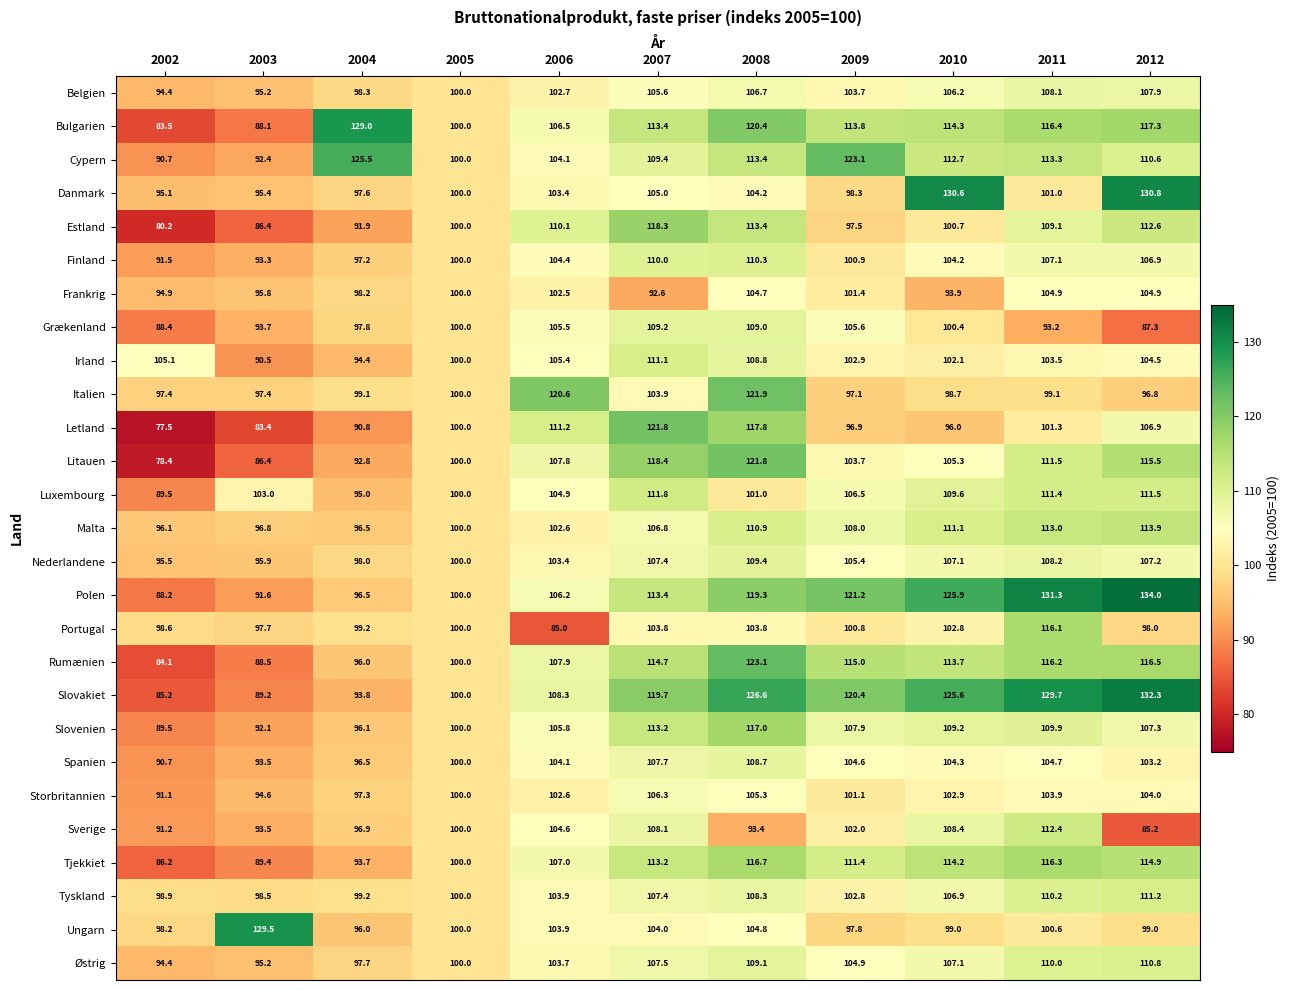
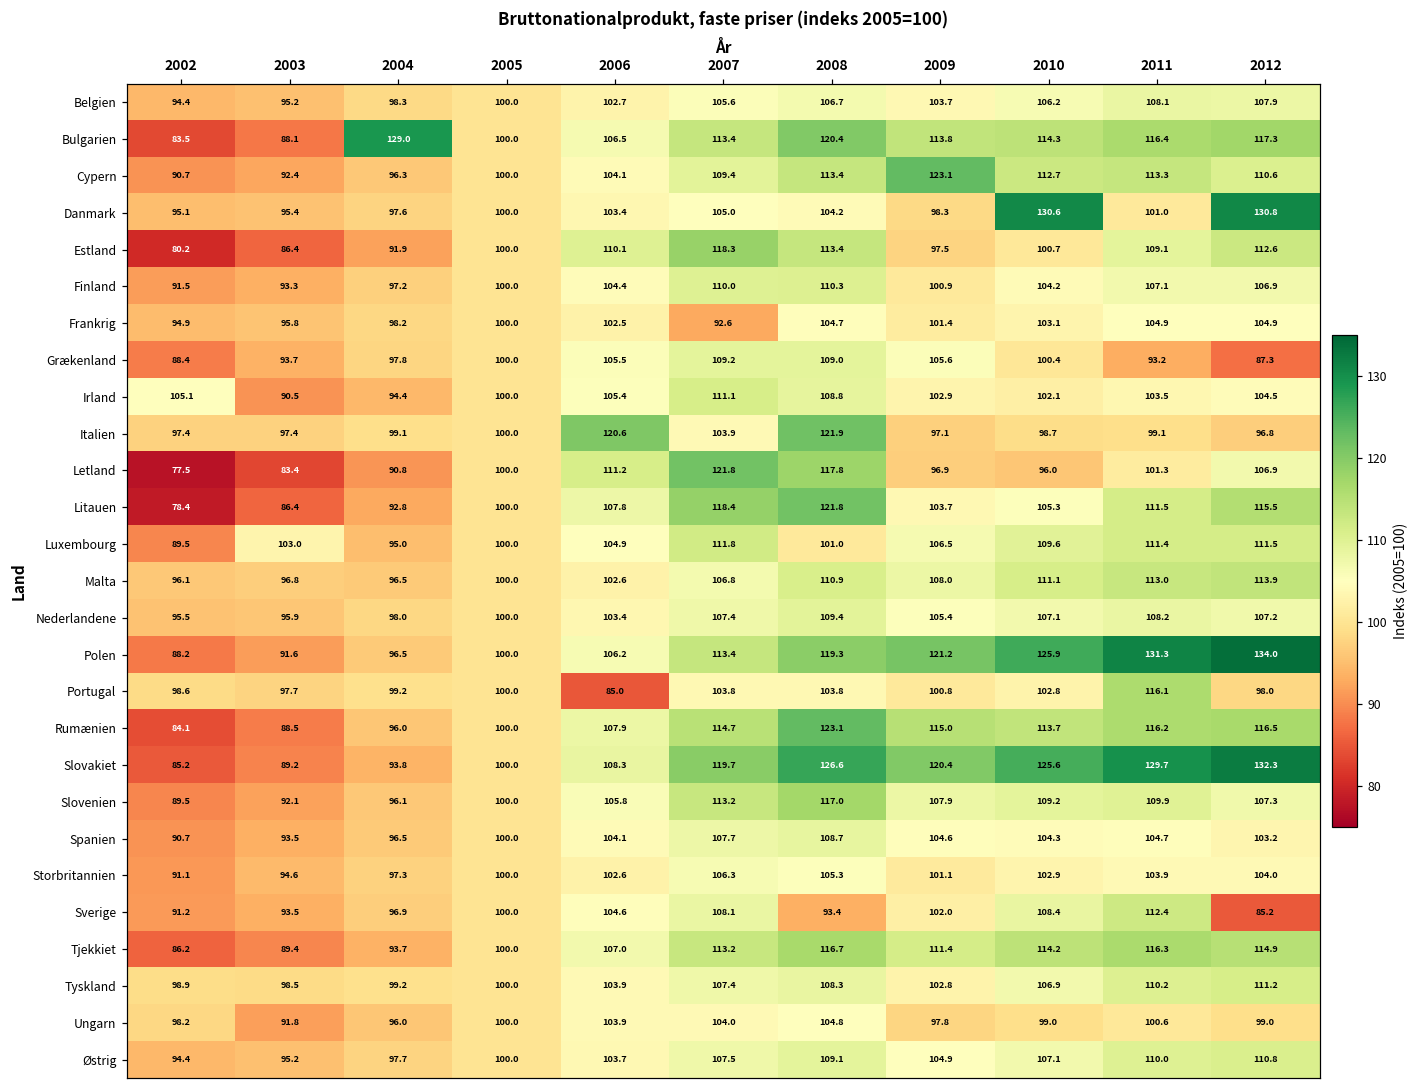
Cypern, 2004: 125.5 -> 96.3
Frankrig, 2010: 93.9 -> 103.1
Ungarn, 2003: 129.5 -> 91.8
